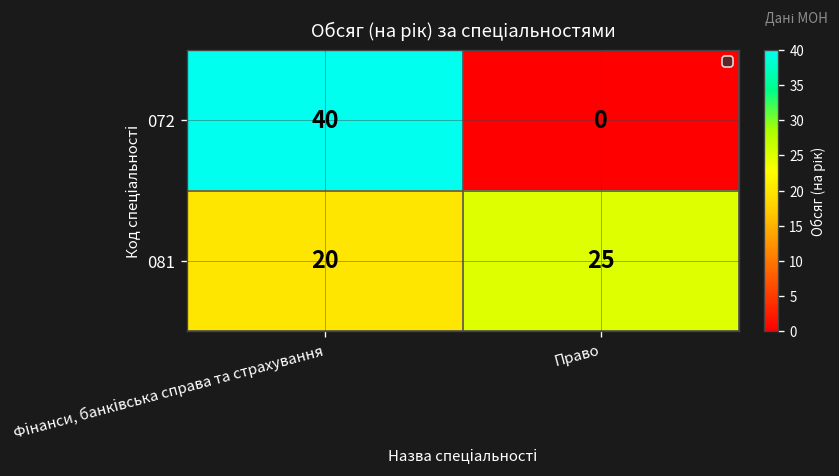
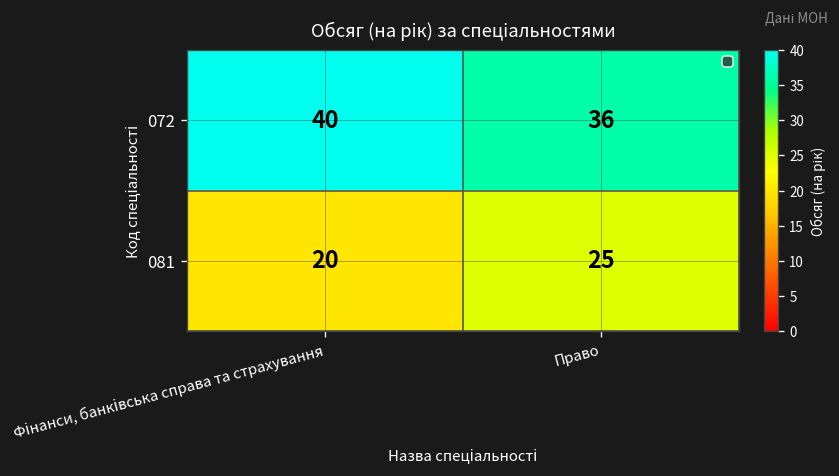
072, Право: 0 -> 36
